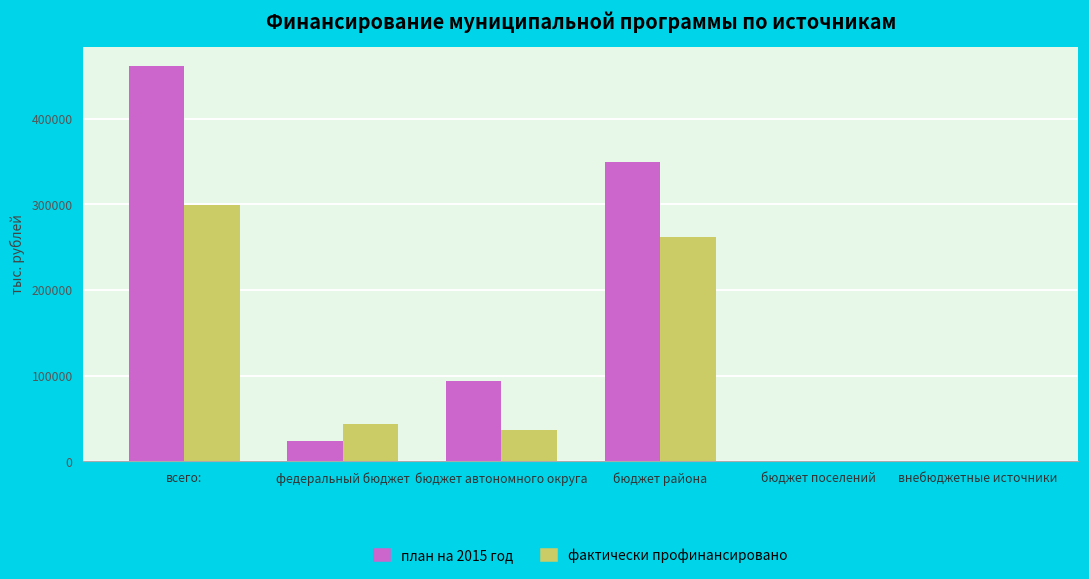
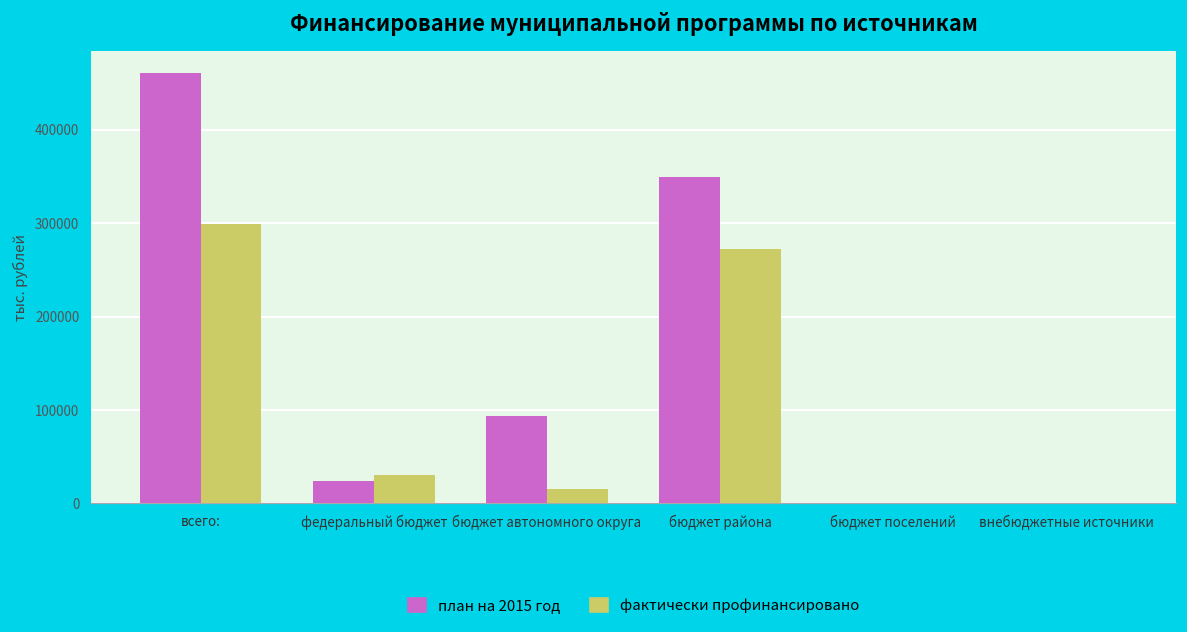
фактически профинансировано, федеральный бюджет: 40000 -> 30000
фактически профинансировано, бюджет автономного округа: 40000 -> 20000
фактически профинансировано, бюджет района: 260000 -> 270000
